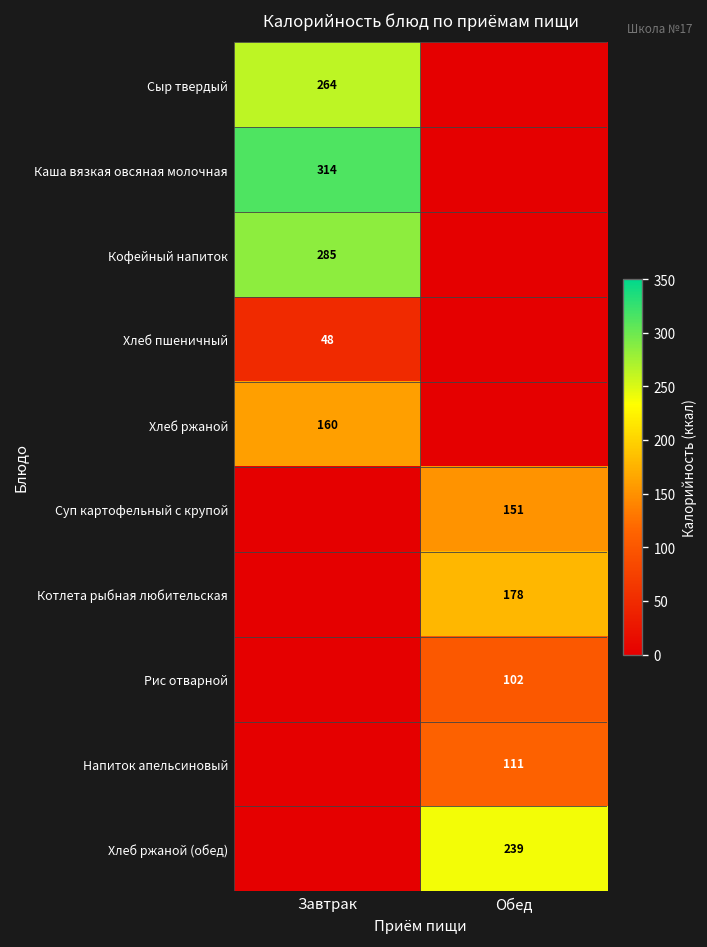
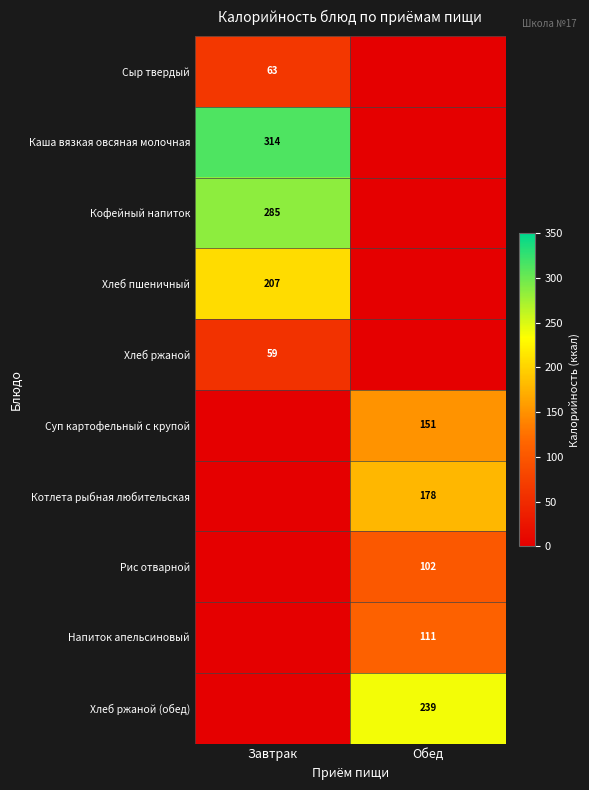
Сыр твердый, Завтрак: 264 -> 63
Хлеб пшеничный, Завтрак: 48 -> 207
Хлеб ржаной, Завтрак: 160 -> 59
